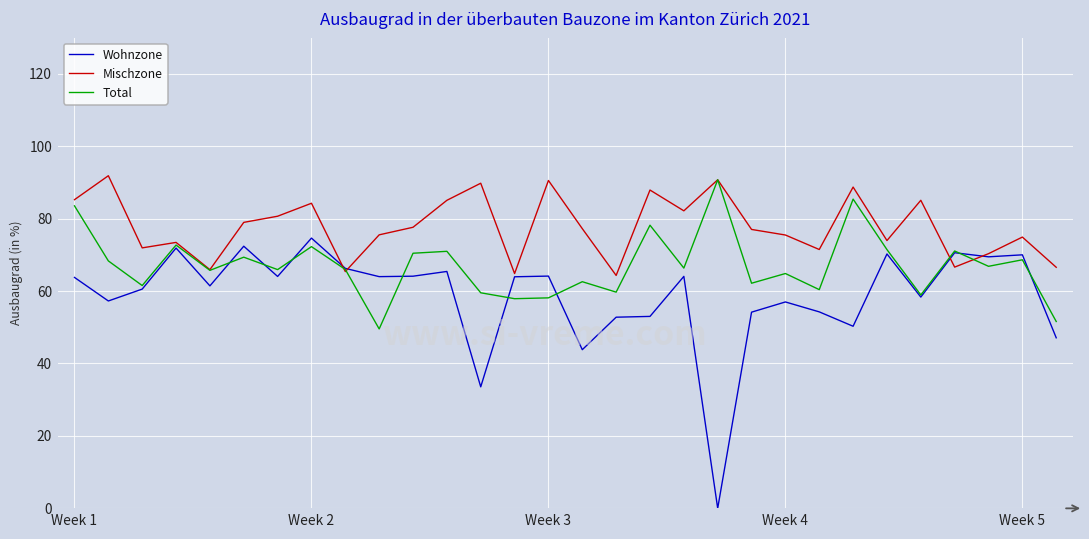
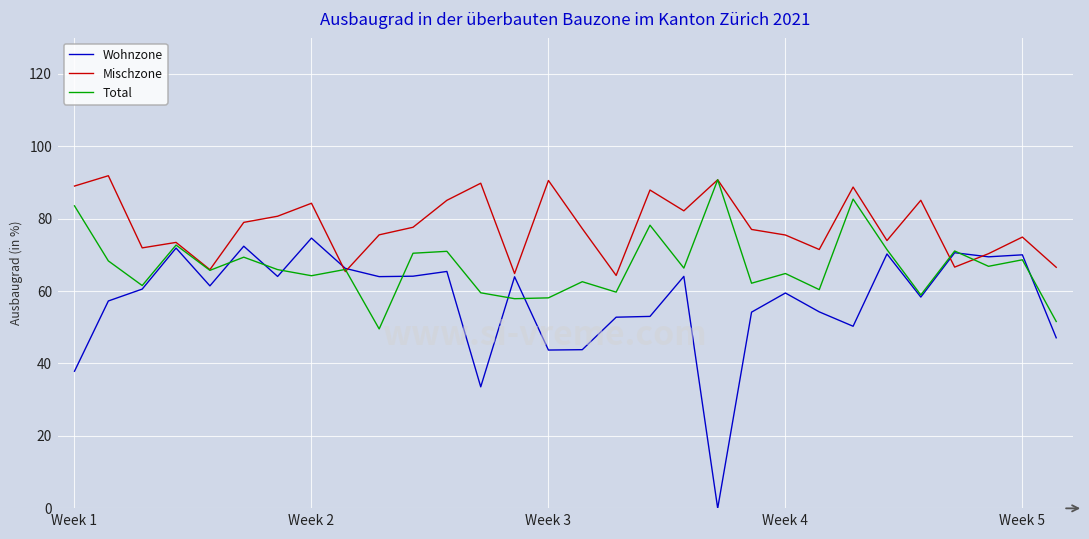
Wohnzone, Week 1: 64 -> 38
Mischzone, Week 1: 85 -> 89
Total, Week 2: 72 -> 64
Wohnzone, Week 3: 64 -> 44
Wohnzone, Week 4: 57 -> 59
